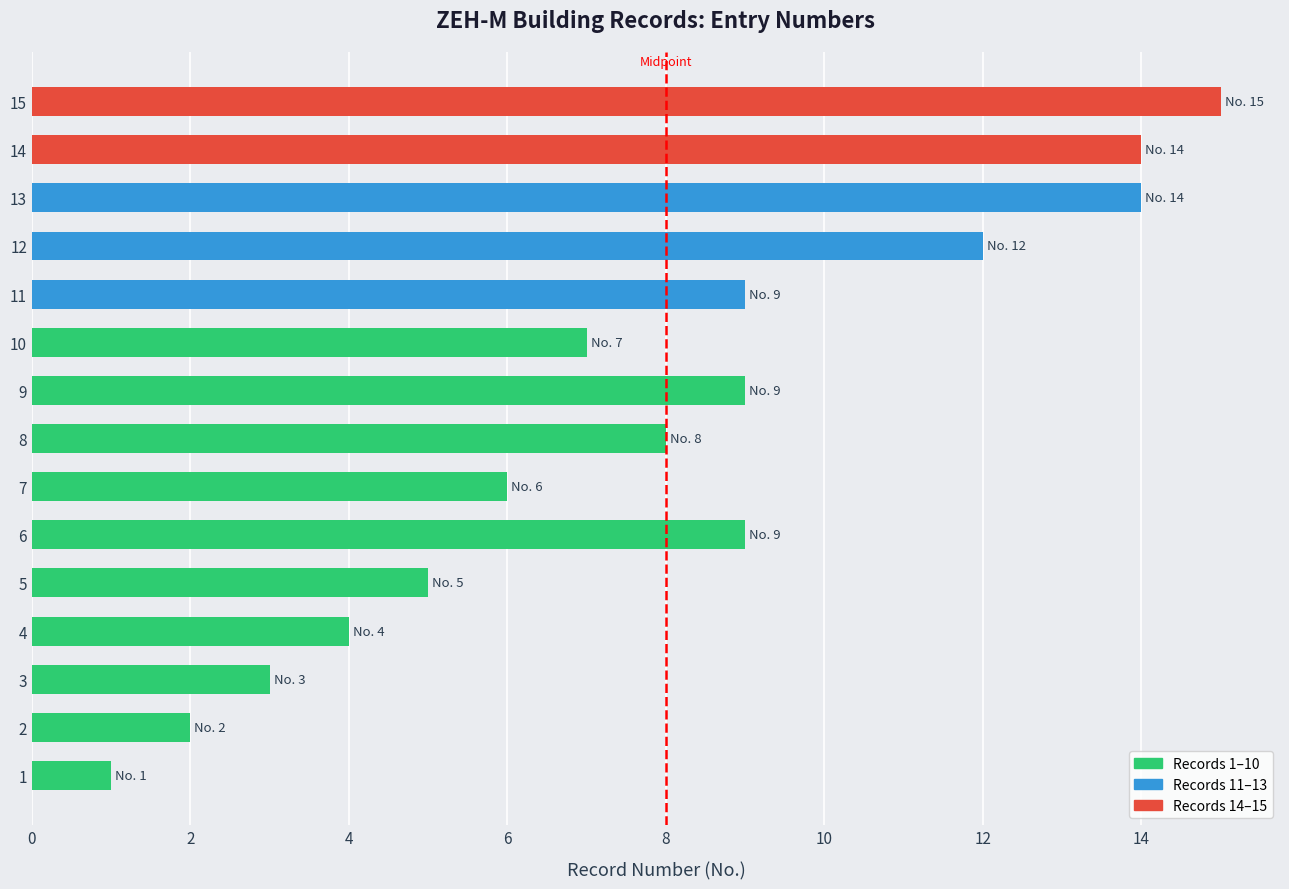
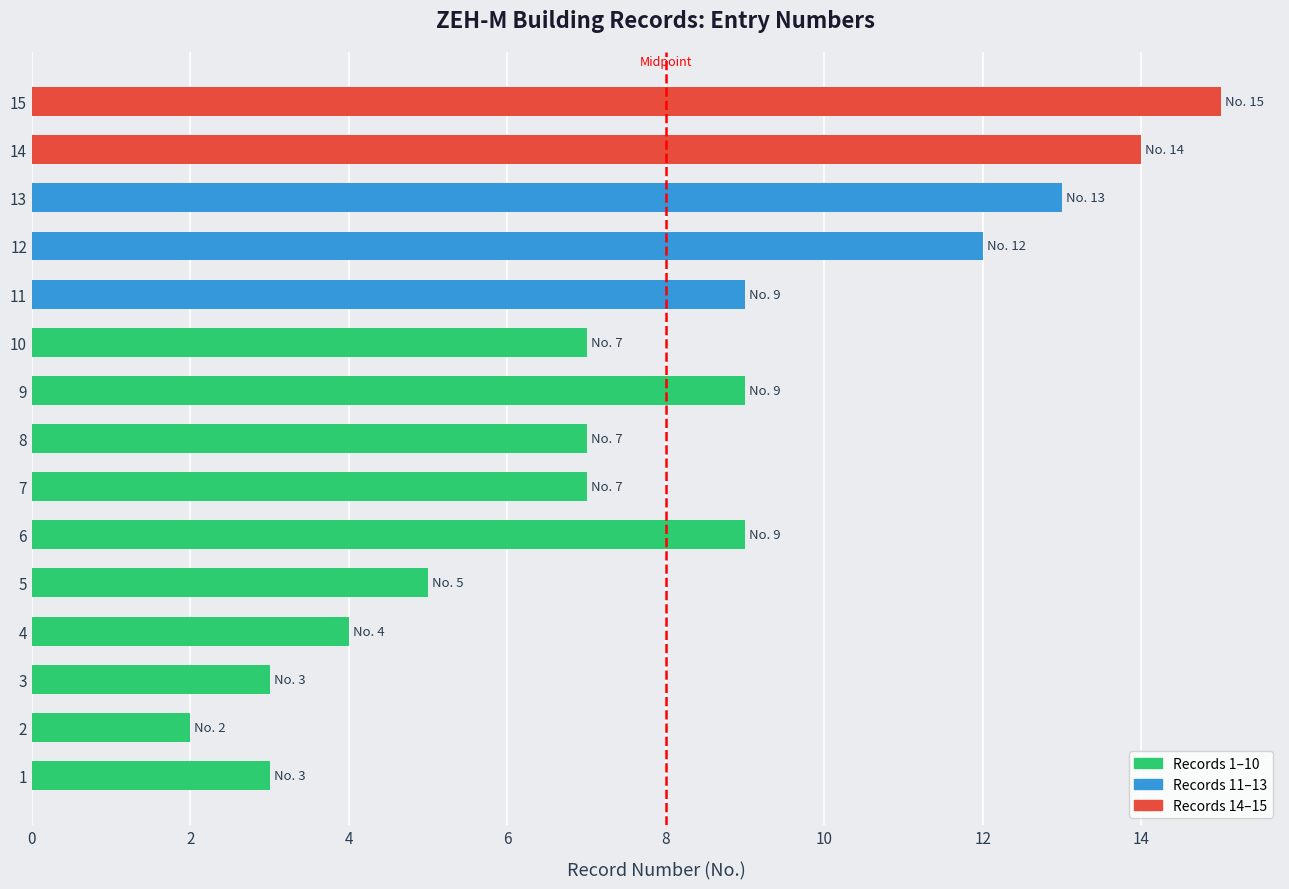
13: 14 -> 13
8: 8 -> 7
7: 6 -> 7
1: 1 -> 3
